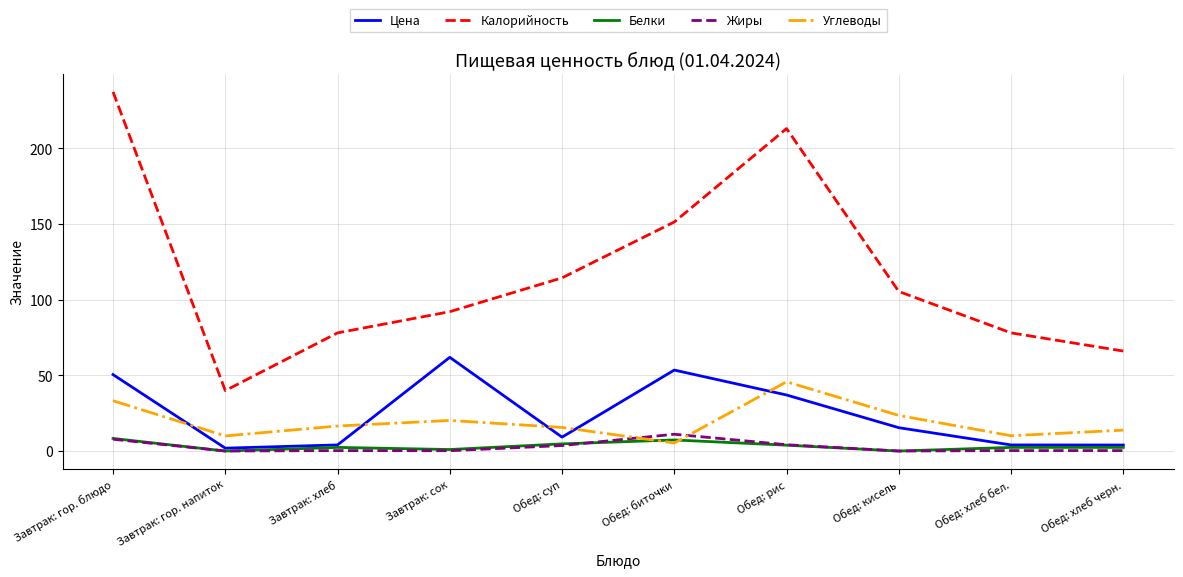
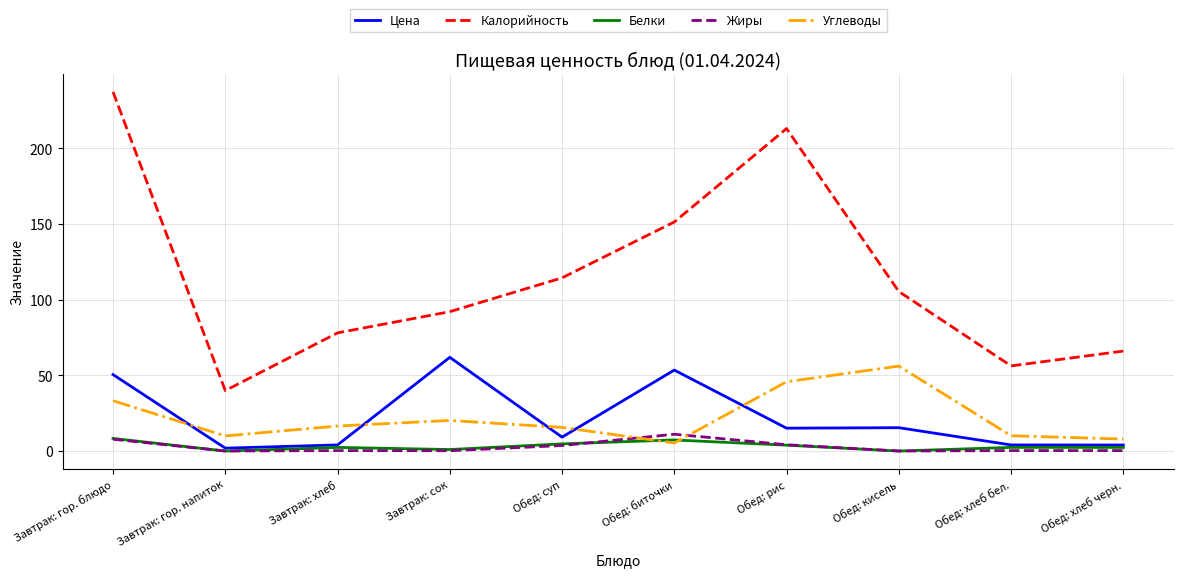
Цена, Обед: рис: 37 -> 15
Углеводы, Обед: кисель: 24 -> 56
Калорийность, Обед: хлеб бел.: 78 -> 56
Углеводы, Обед: хлеб черн.: 14 -> 8
